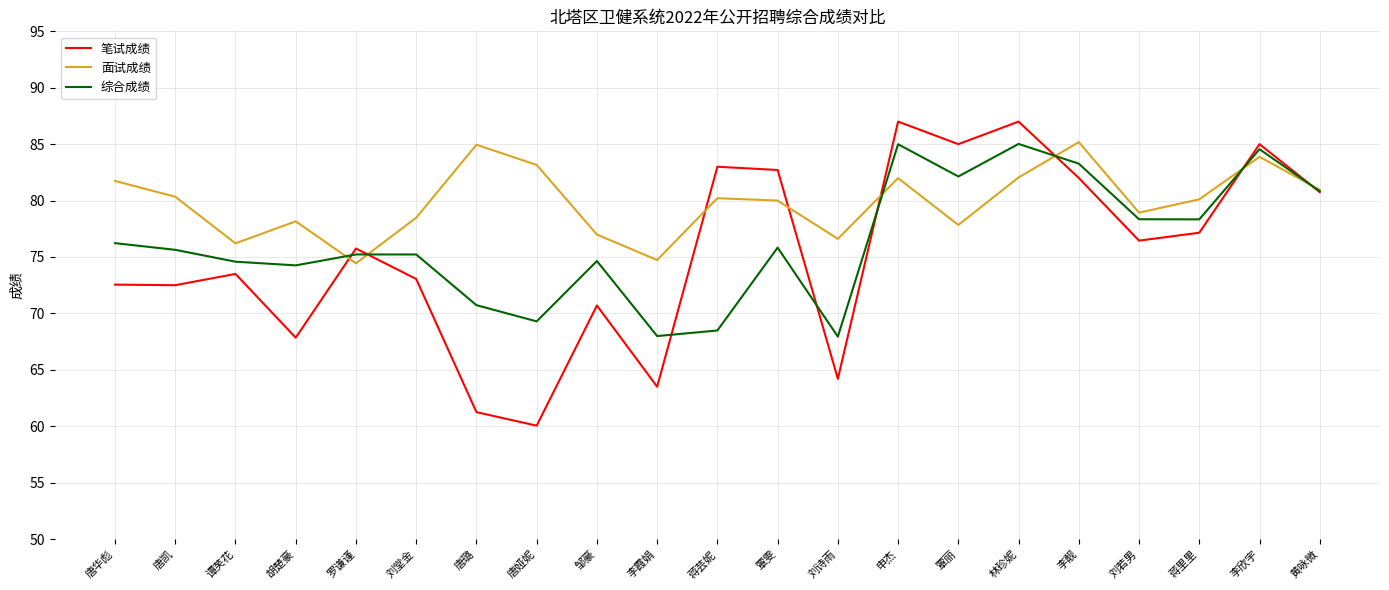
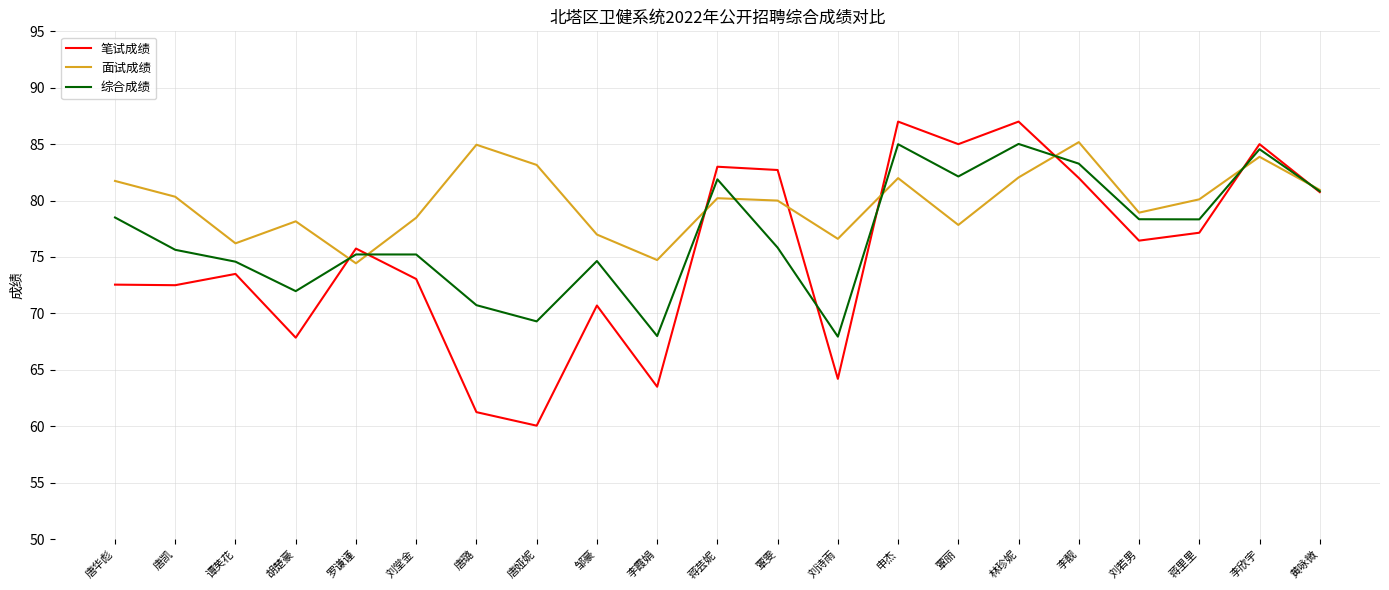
综合成绩, 唐华彪: 76.2 -> 78.5
综合成绩, 胡楚豪: 74.3 -> 72.0
综合成绩, 蒋芸妮: 68.5 -> 81.9
